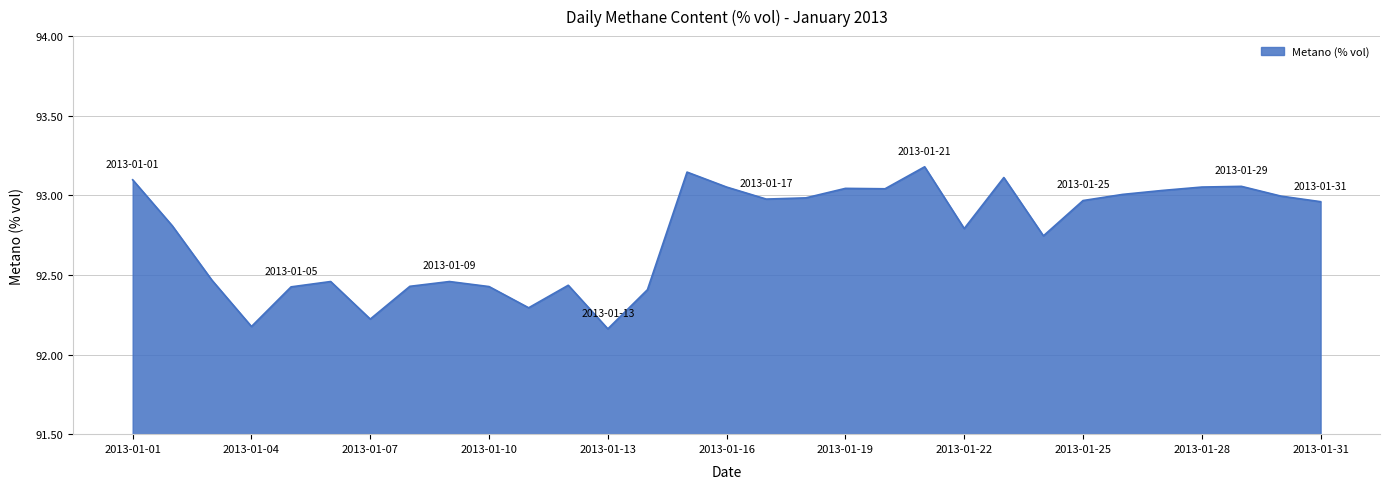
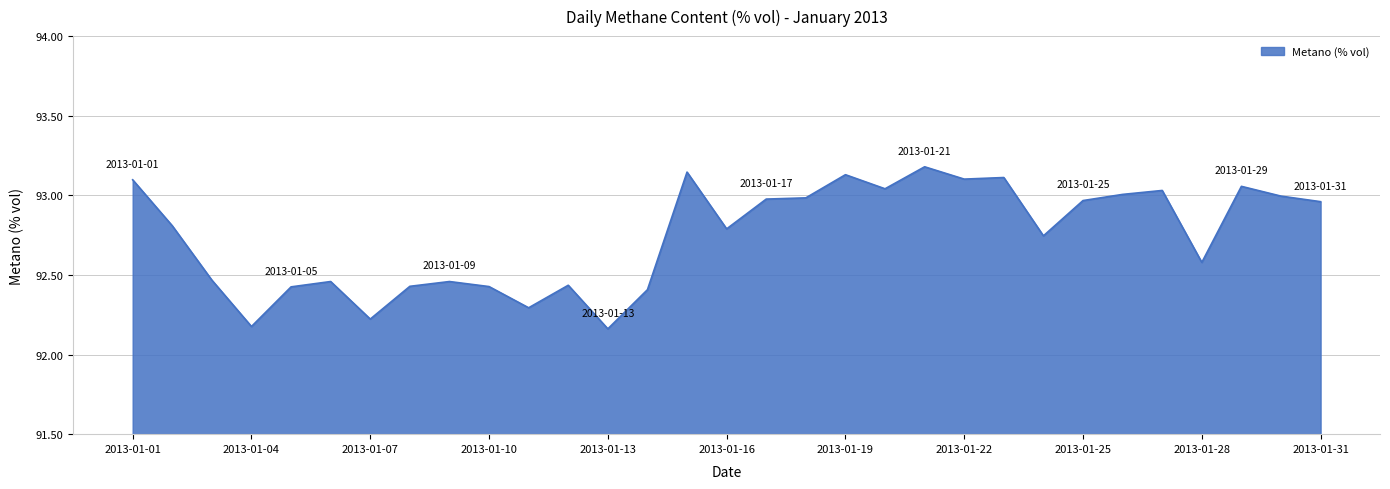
2013-01-16: 93.05 -> 92.79
2013-01-19: 93.04 -> 93.13
2013-01-22: 92.79 -> 93.10
2013-01-28: 93.05 -> 92.58
